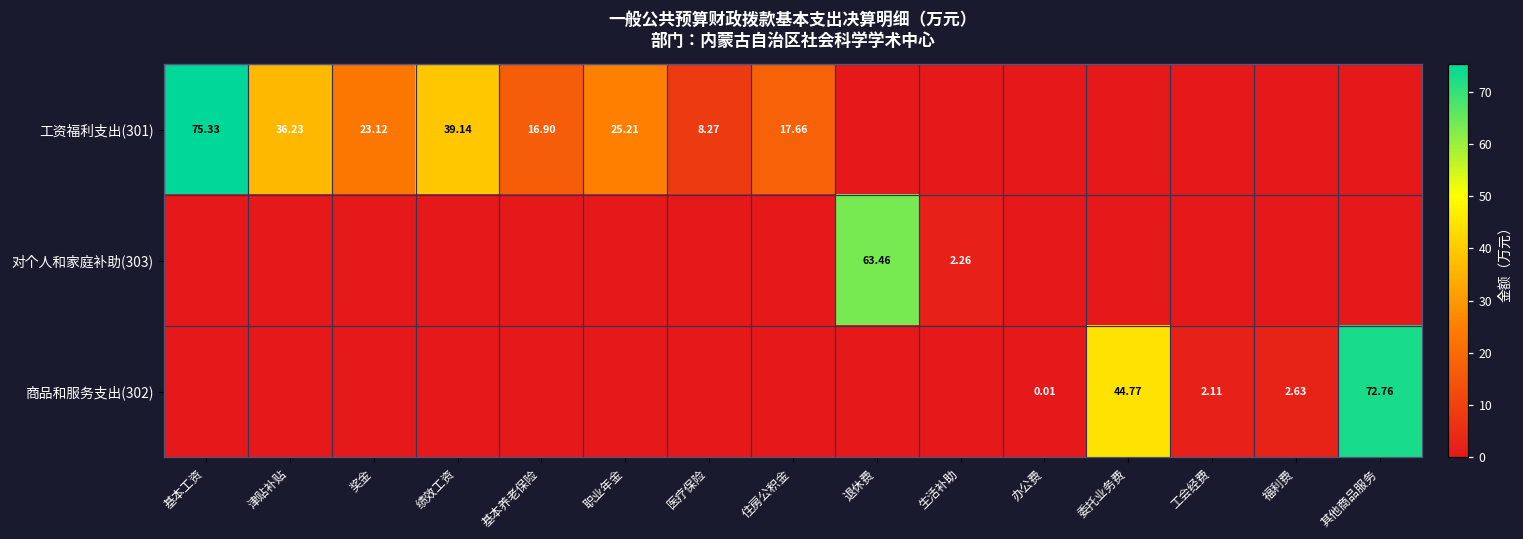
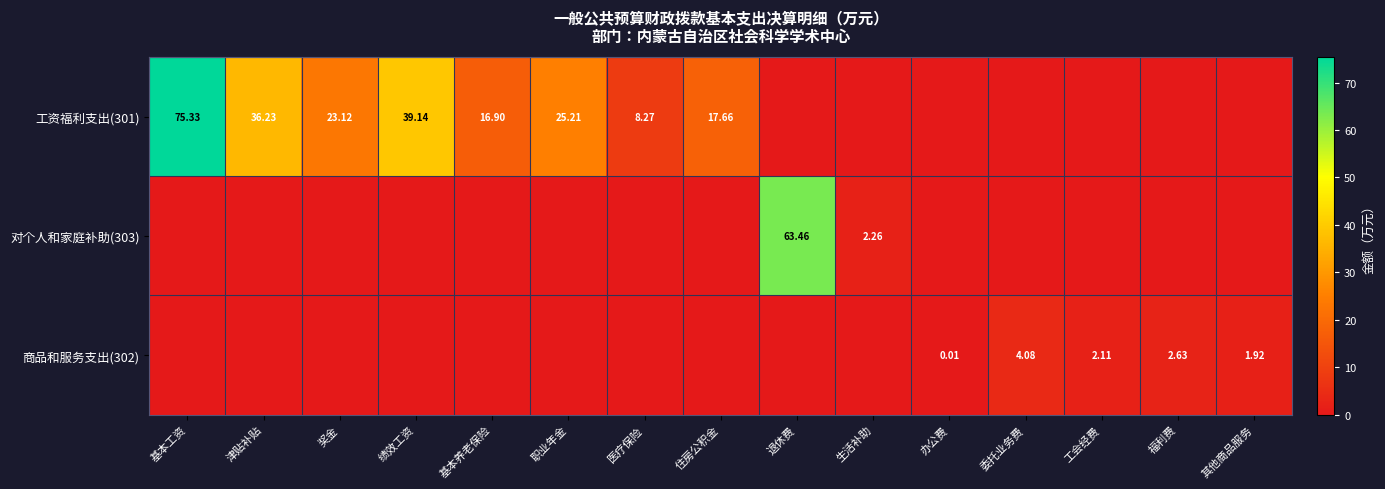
商品和服务支出(302), 委托业务费: 44.77 -> 4.08
商品和服务支出(302), 其他商品服务: 72.76 -> 1.92
